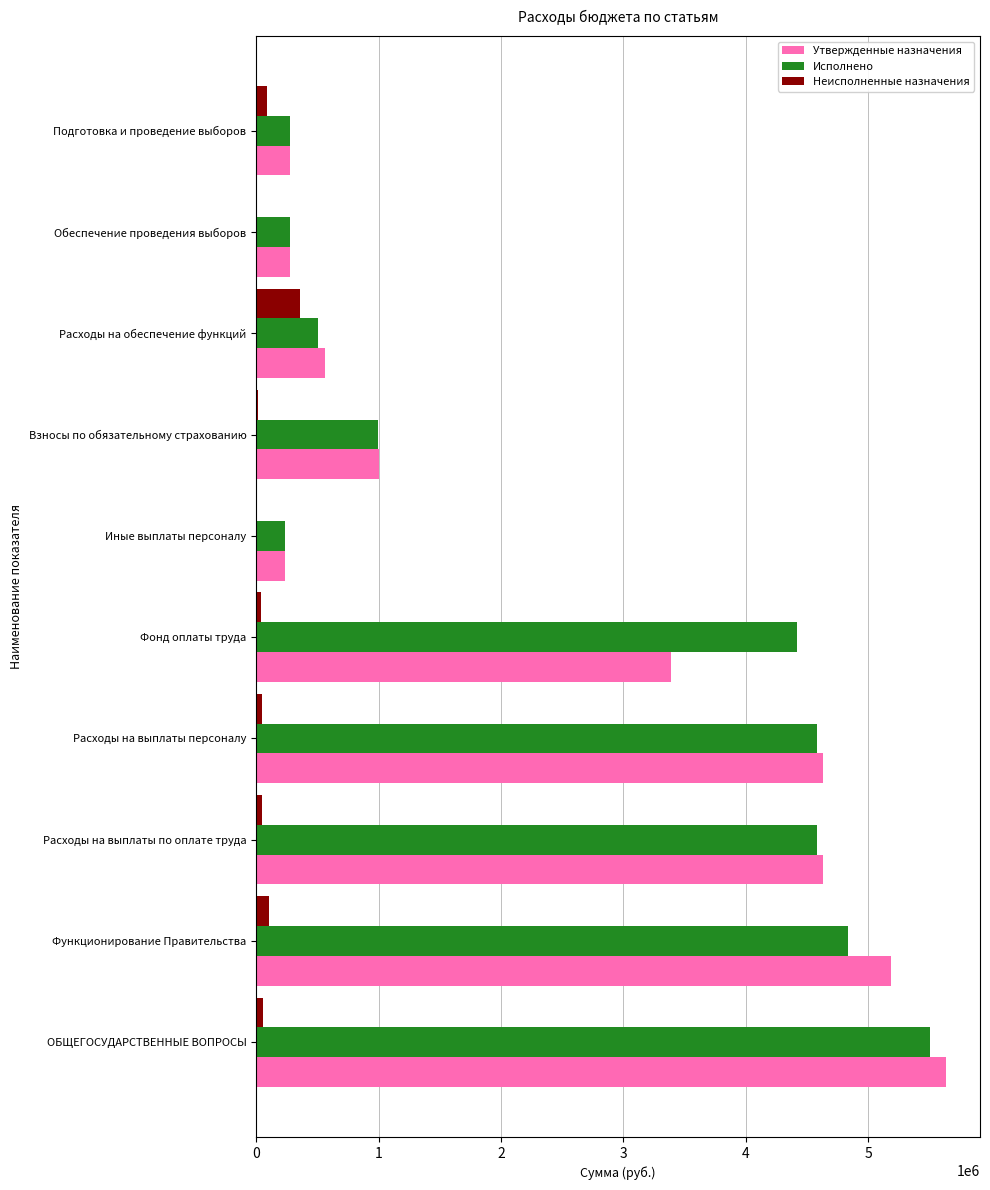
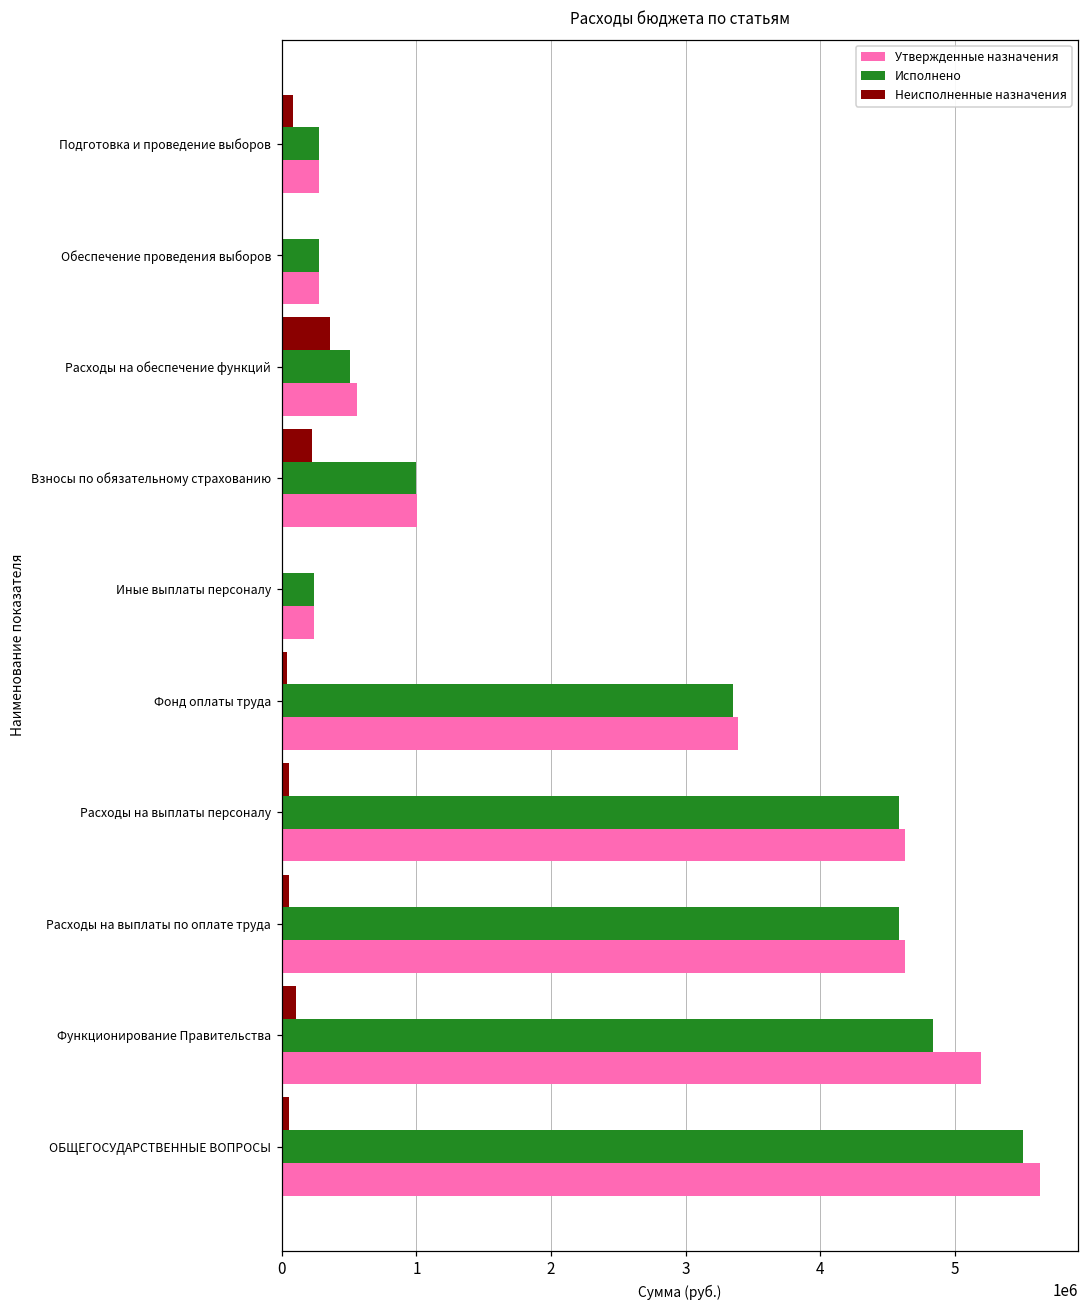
Неисполненные назначения, Взносы по обязательному страхованию: 10000 -> 220000
Исполнено, Фонд оплаты труда: 4420000 -> 3350000
